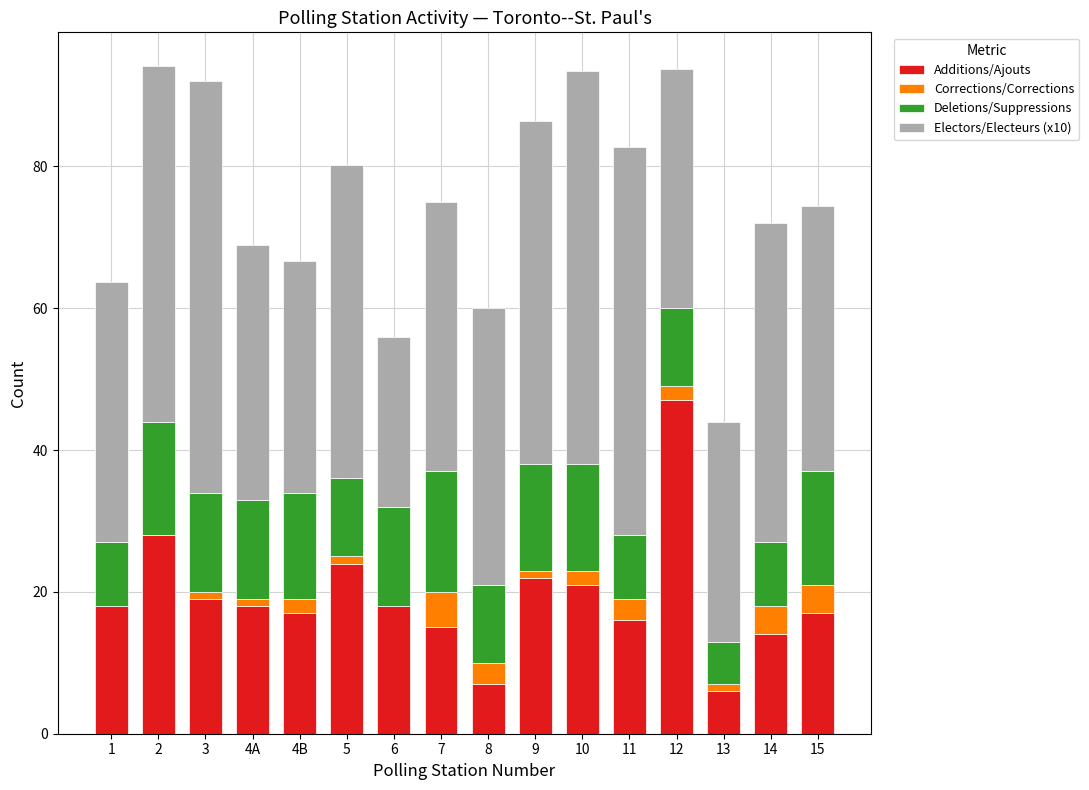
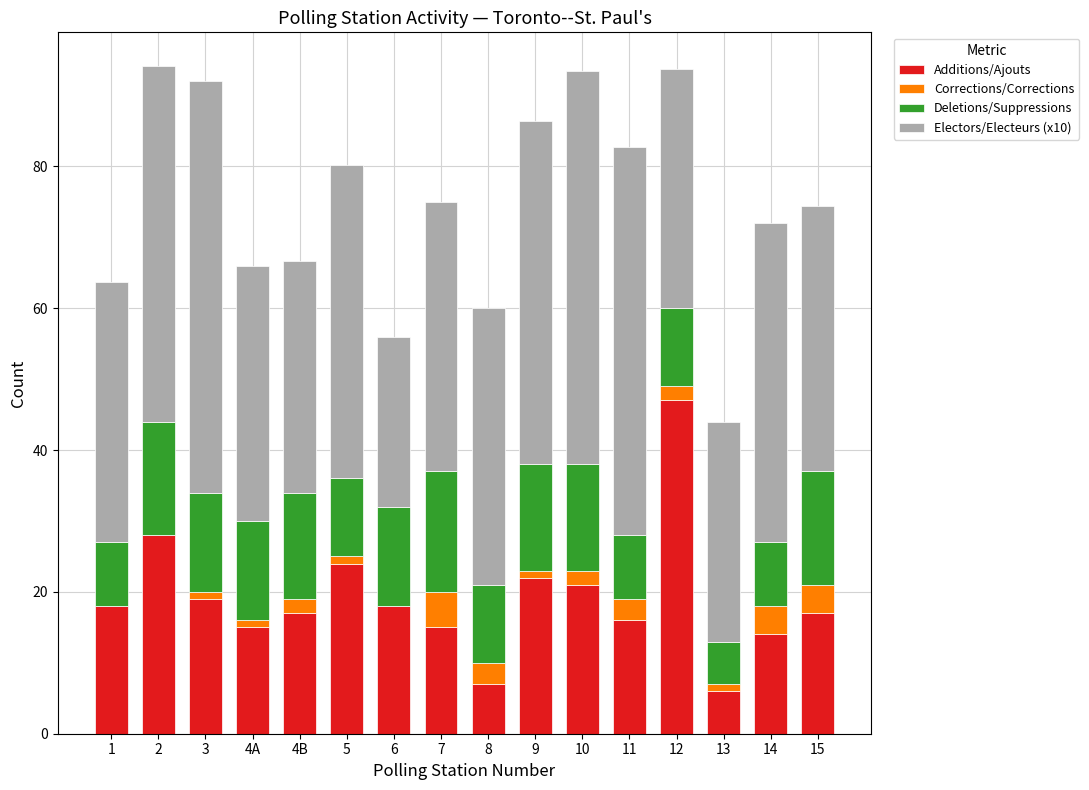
Additions/Ajouts, 4A: 18 -> 15
